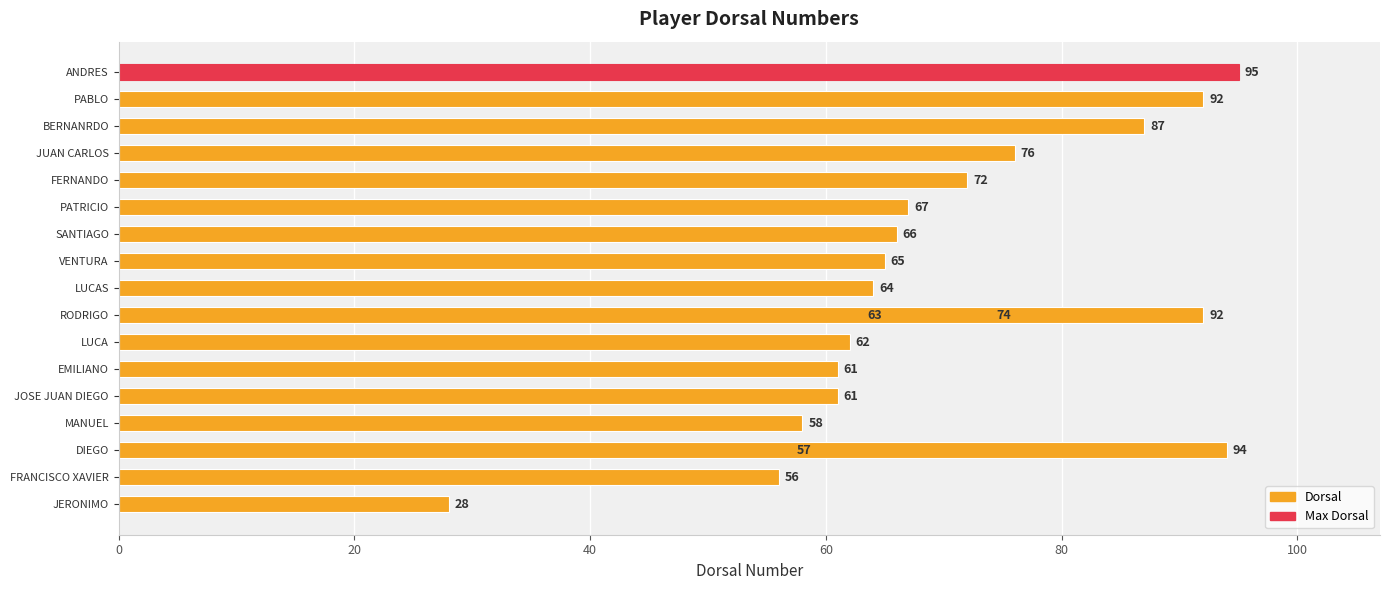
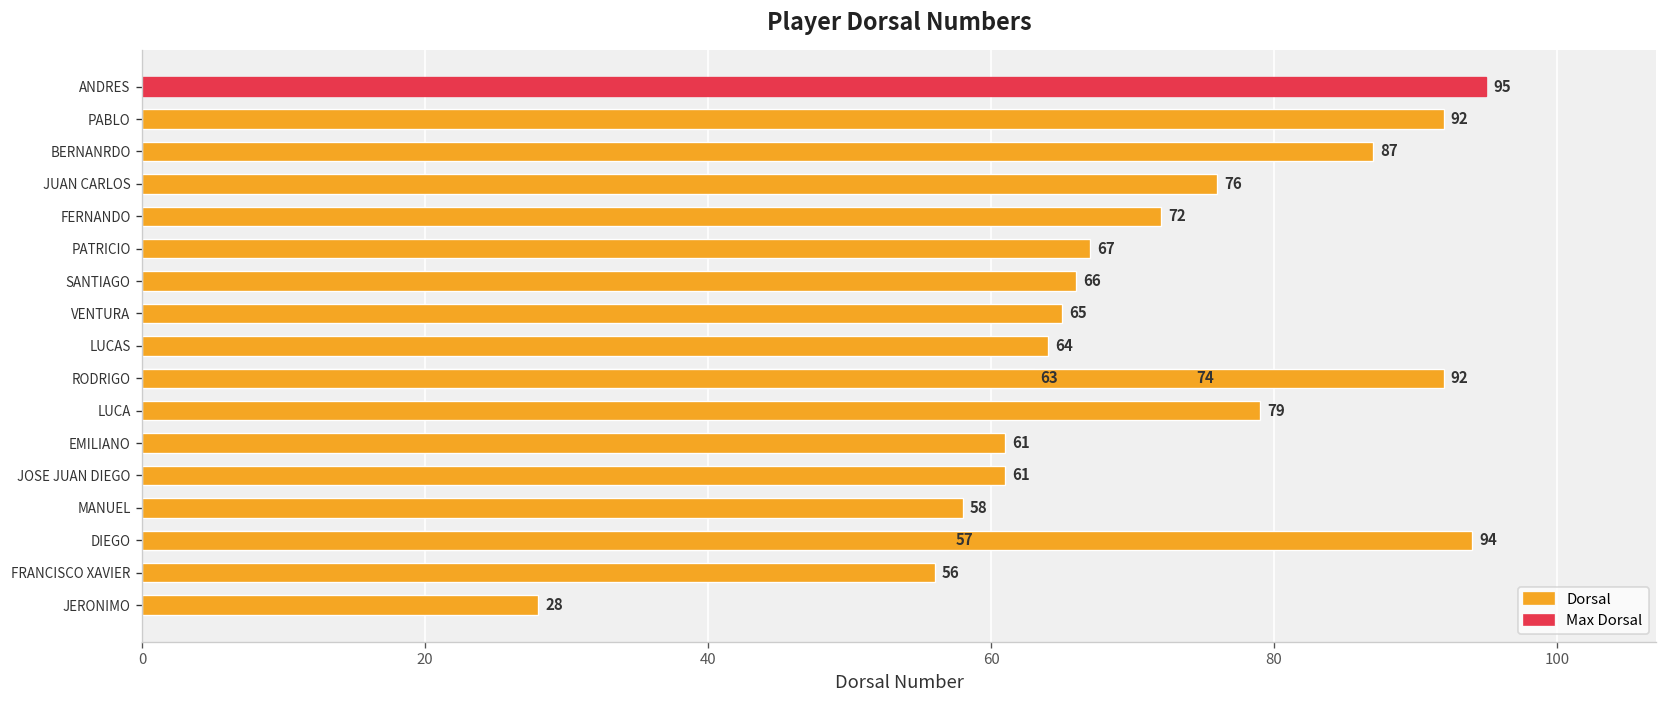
LUCA: 62 -> 79
